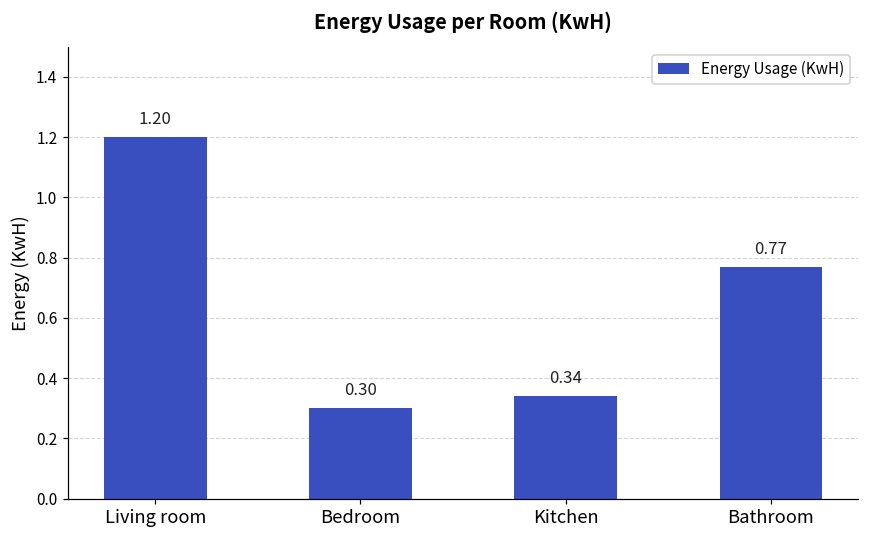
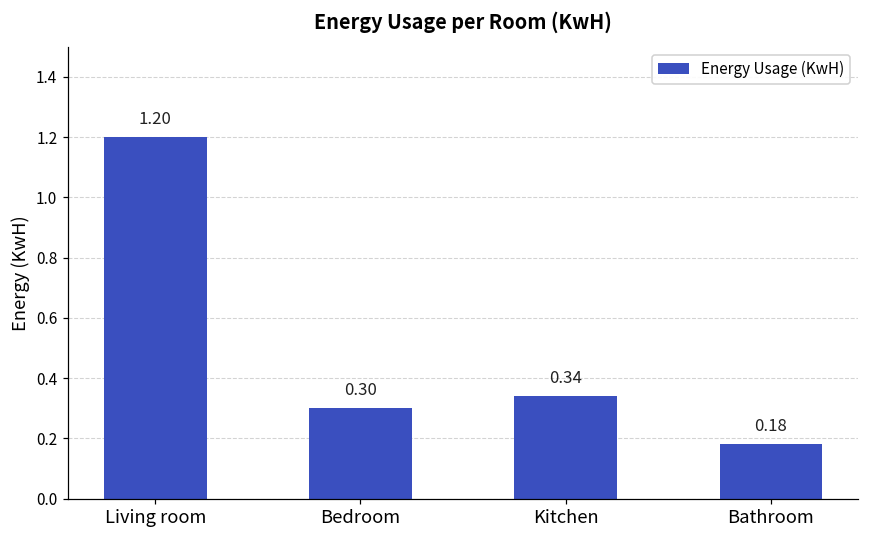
Bathroom: 0.77 -> 0.18
